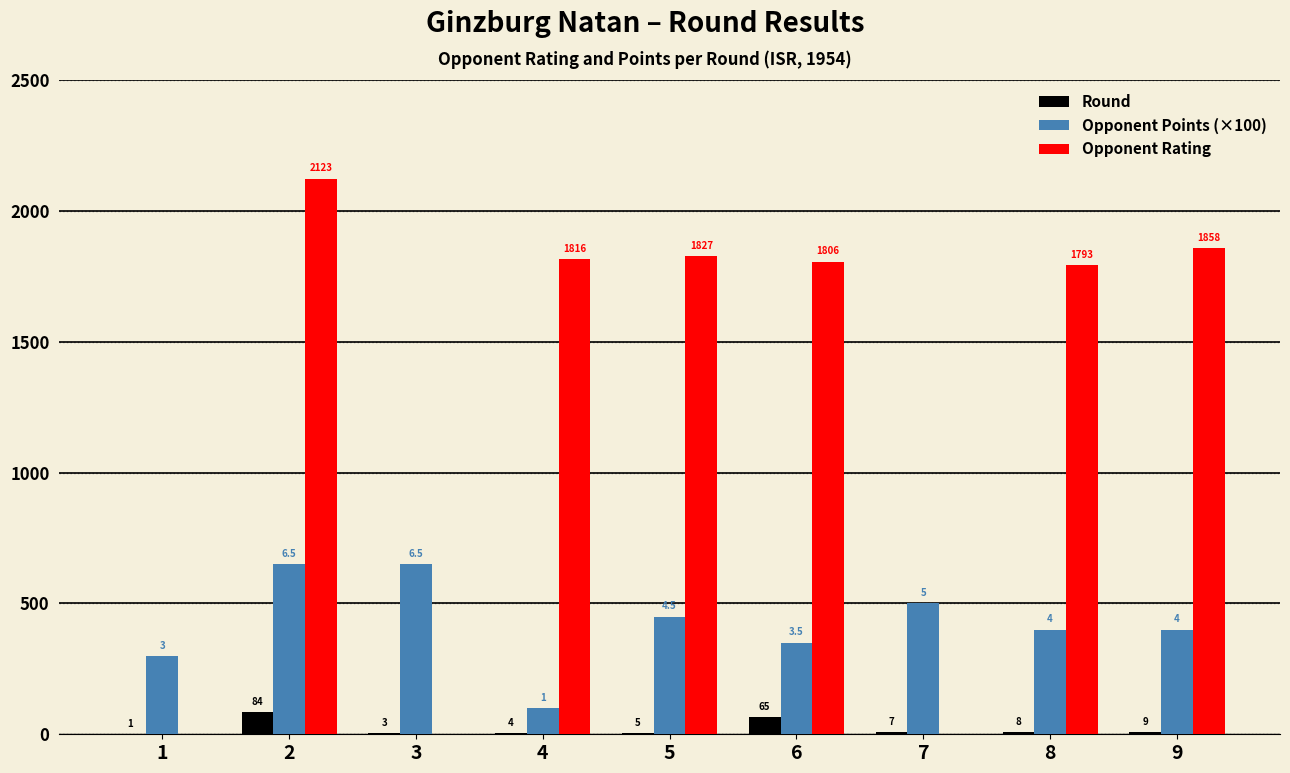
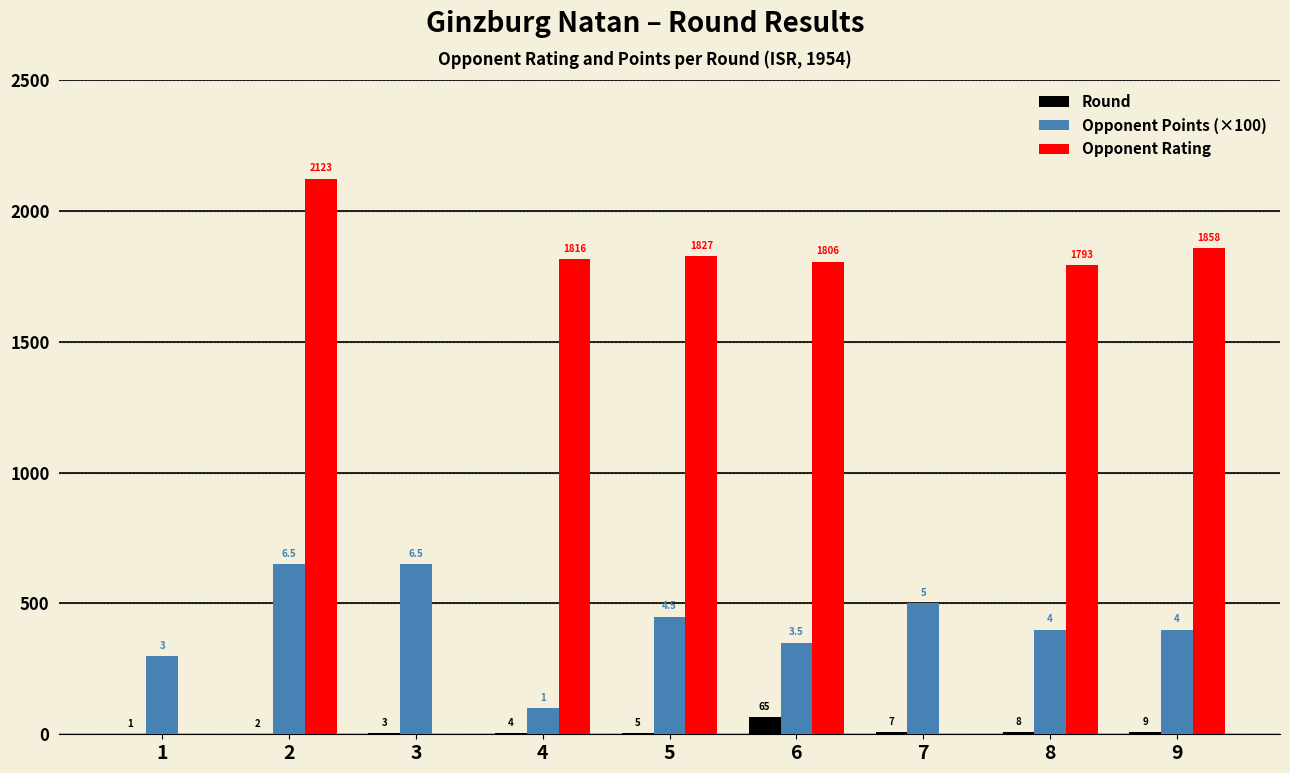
Round, 2: 84 -> 2
